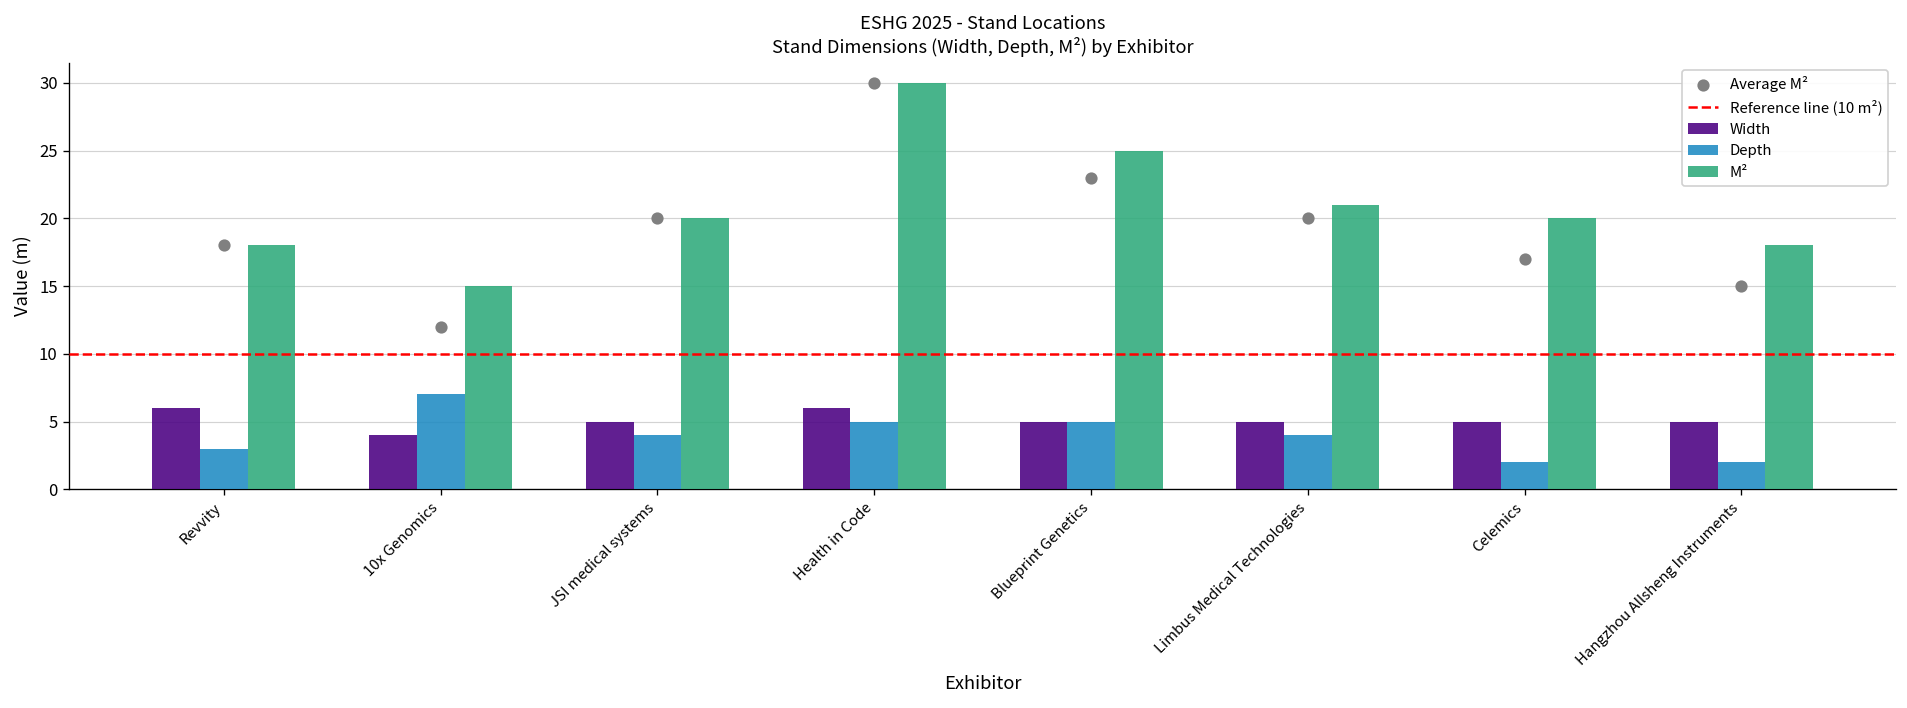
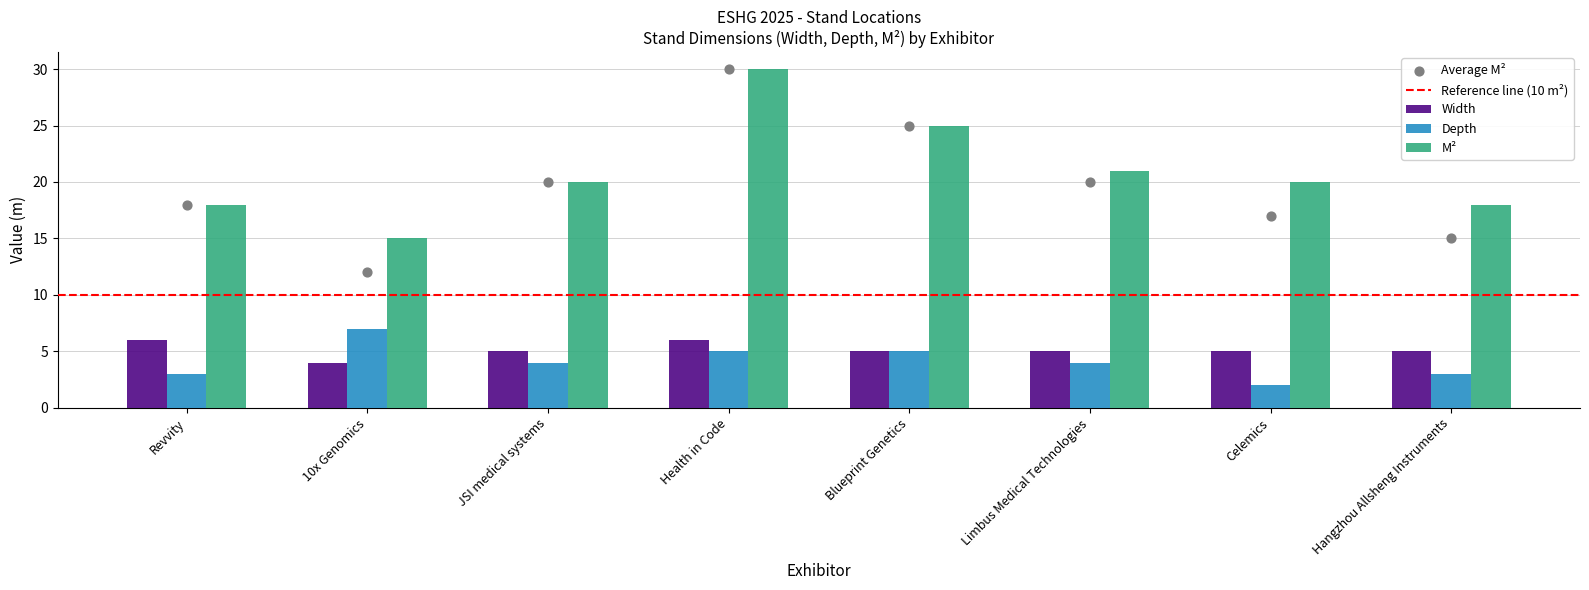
Average M², Blueprint Genetics: 23 -> 25
Depth, Hangzhou Allsheng Instruments: 2 -> 3
